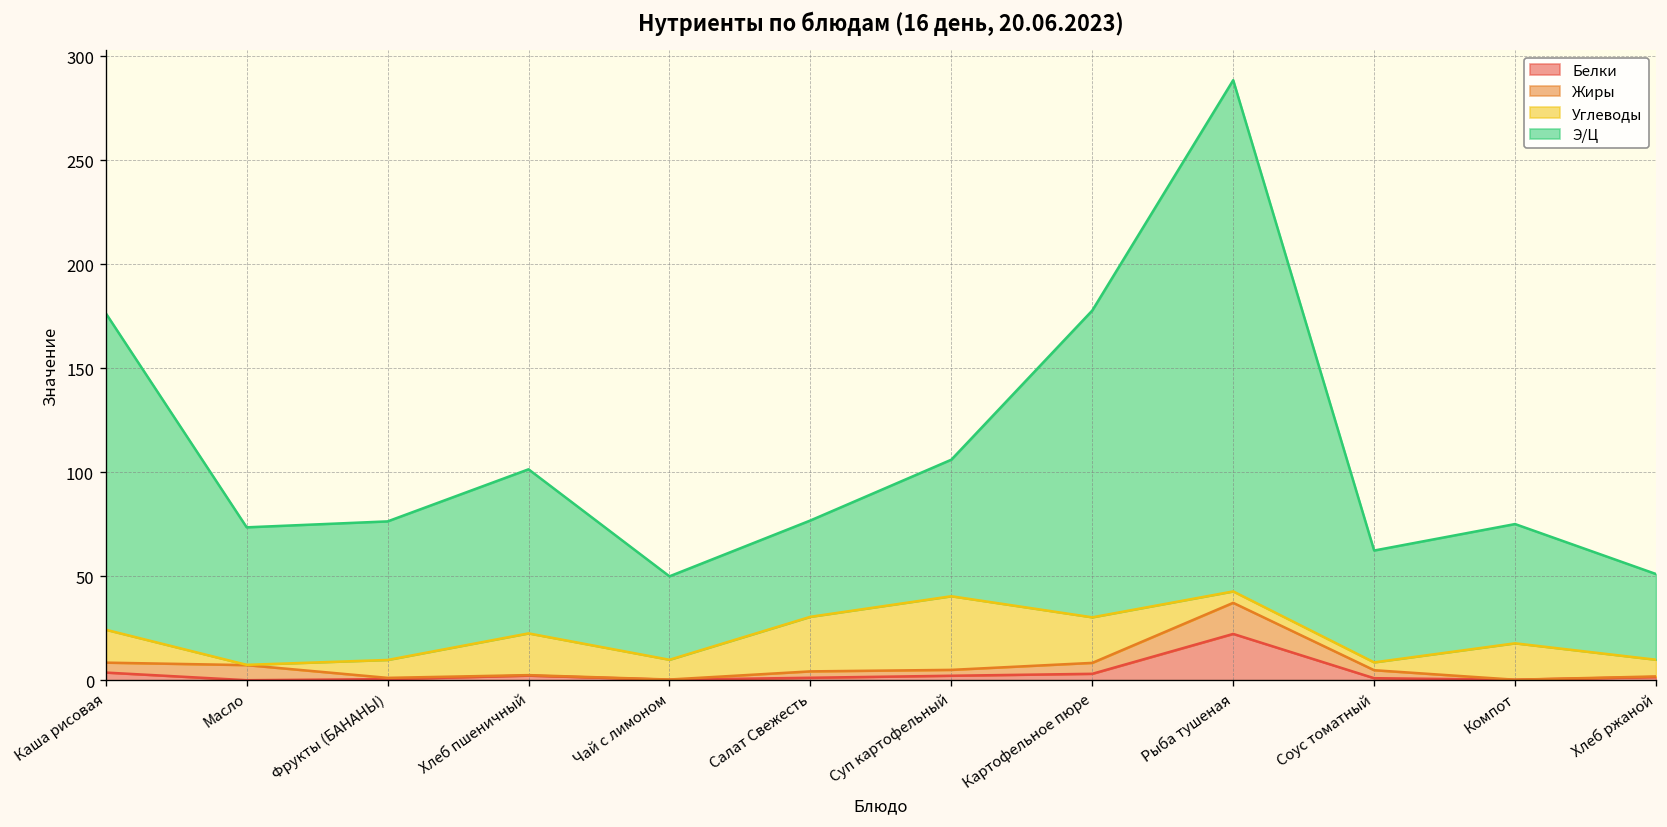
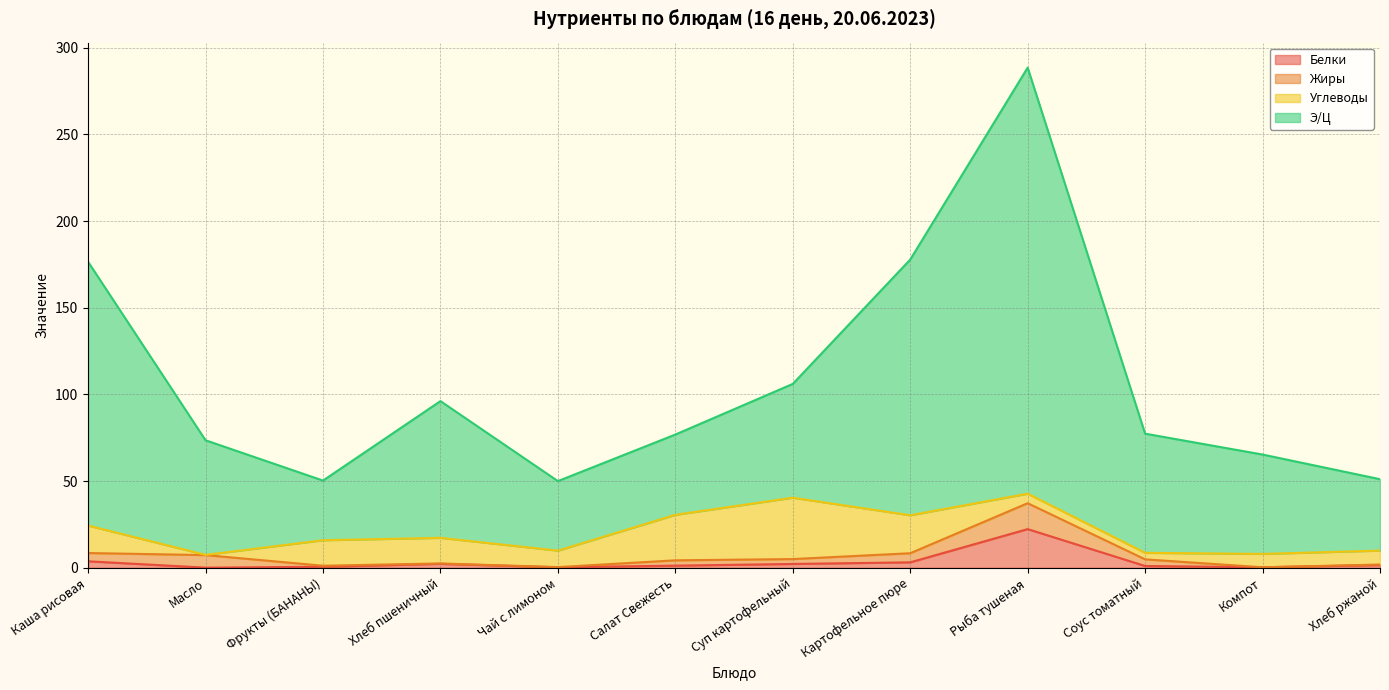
Углеводы, Фрукты (БАНАНЫ): 9 -> 15
Э/Ц, Фрукты (БАНАНЫ): 67 -> 34
Углеводы, Хлеб пшеничный: 20 -> 15
Э/Ц, Соус томатный: 54 -> 69
Углеводы, Компот: 18 -> 8
